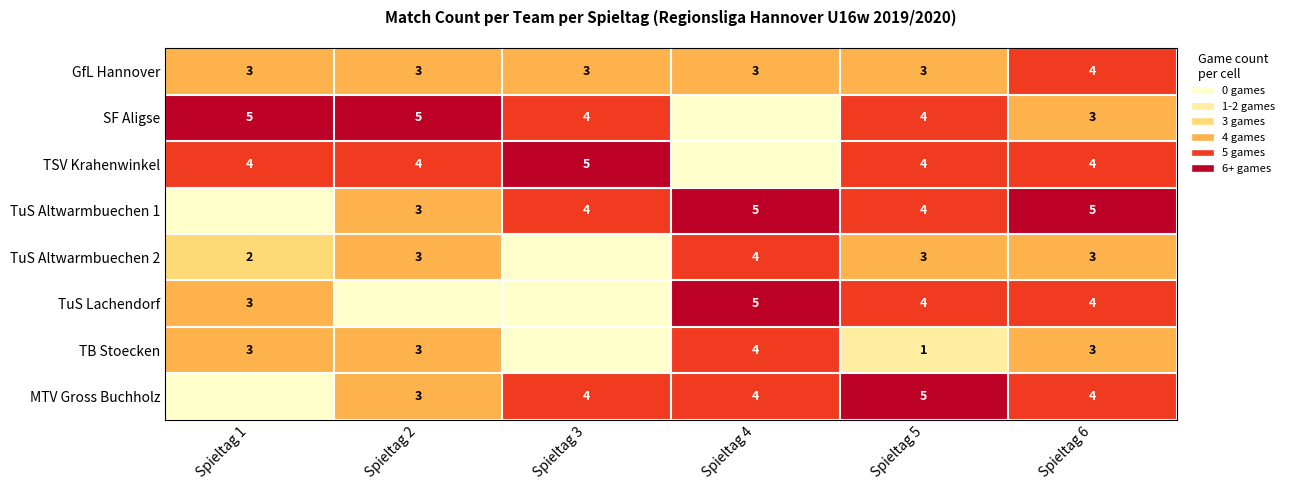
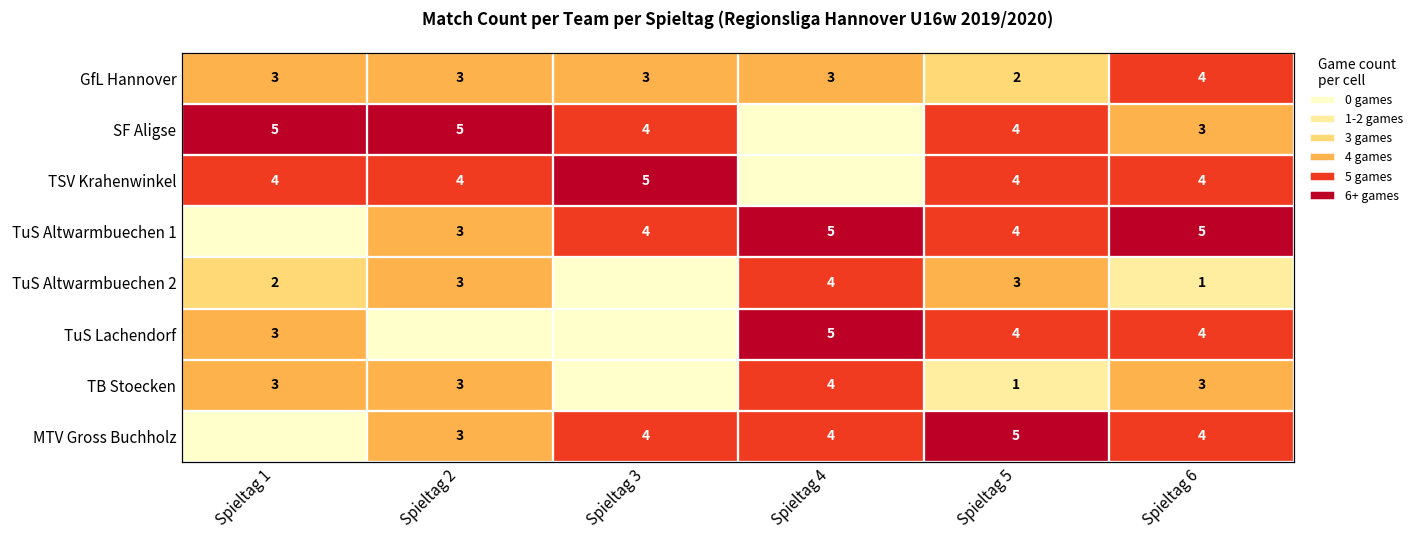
GfL Hannover, Spieltag 5: 3 -> 2
TuS Altwarmbuechen 2, Spieltag 6: 3 -> 1
